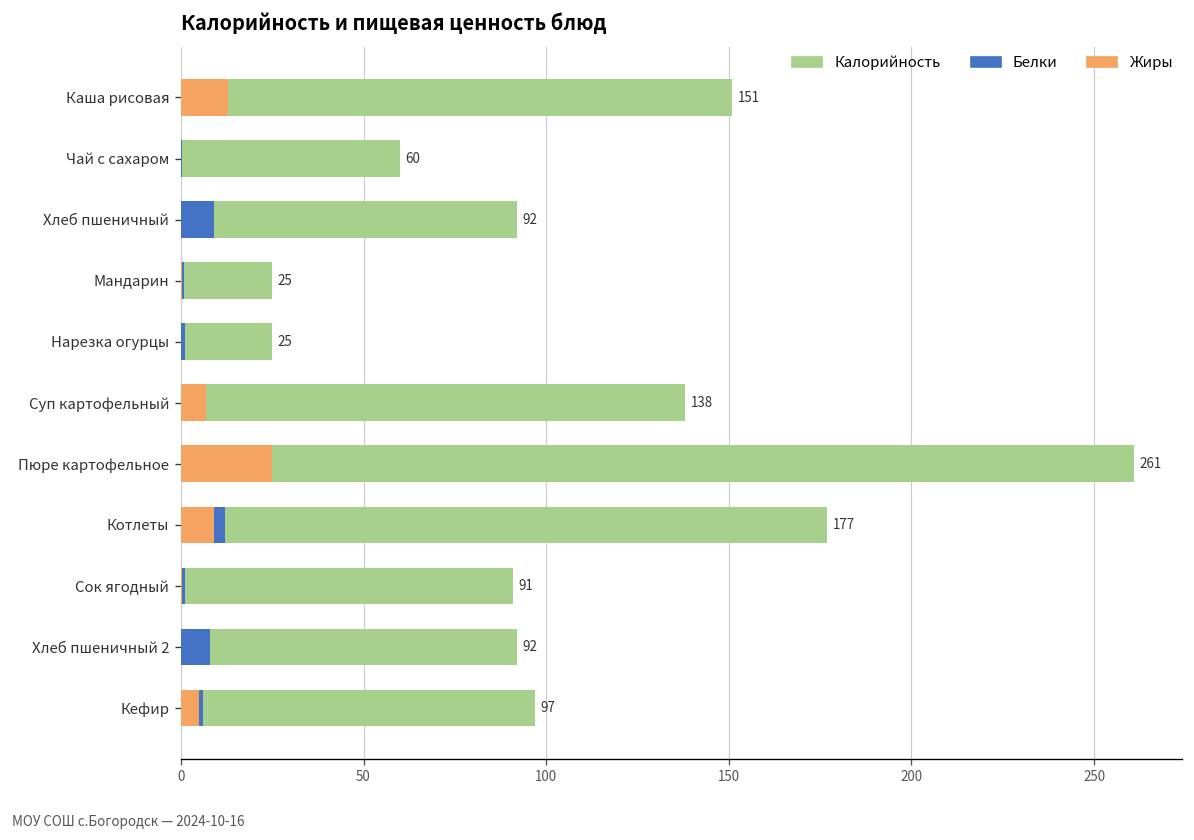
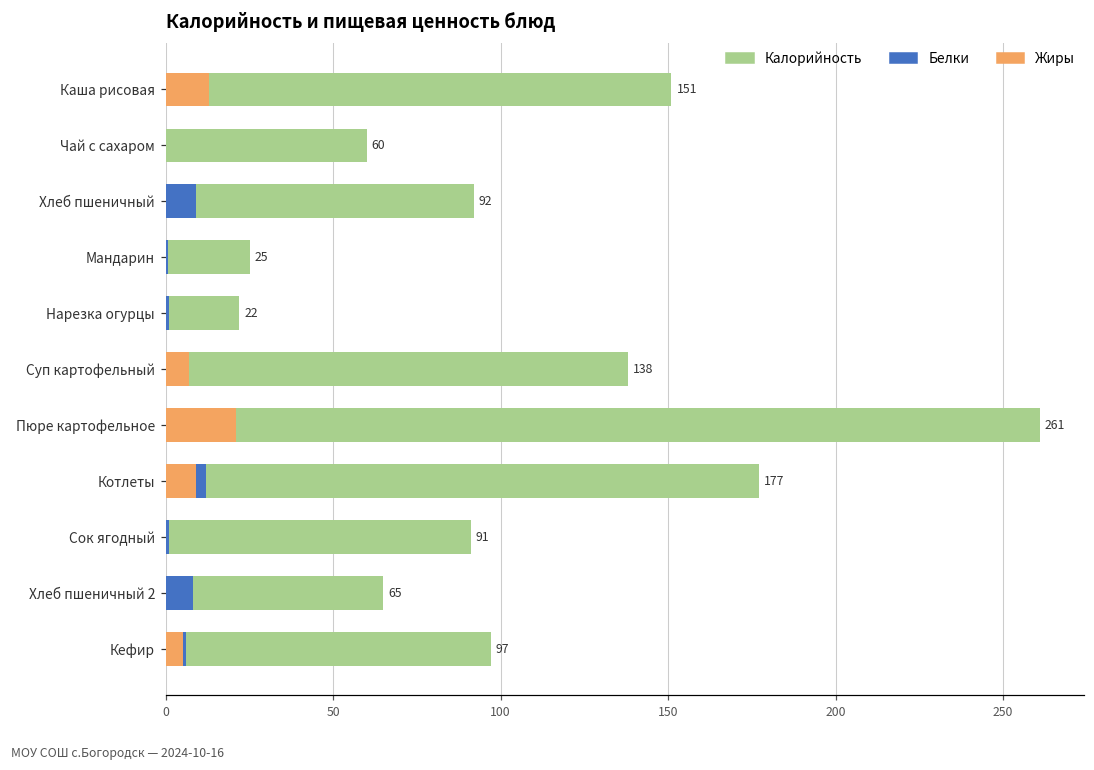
Калорийность, Нарезка огурцы: 25 -> 22
Жиры, Пюре картофельное: 25 -> 21
Калорийность, Хлеб пшеничный 2: 92 -> 65
